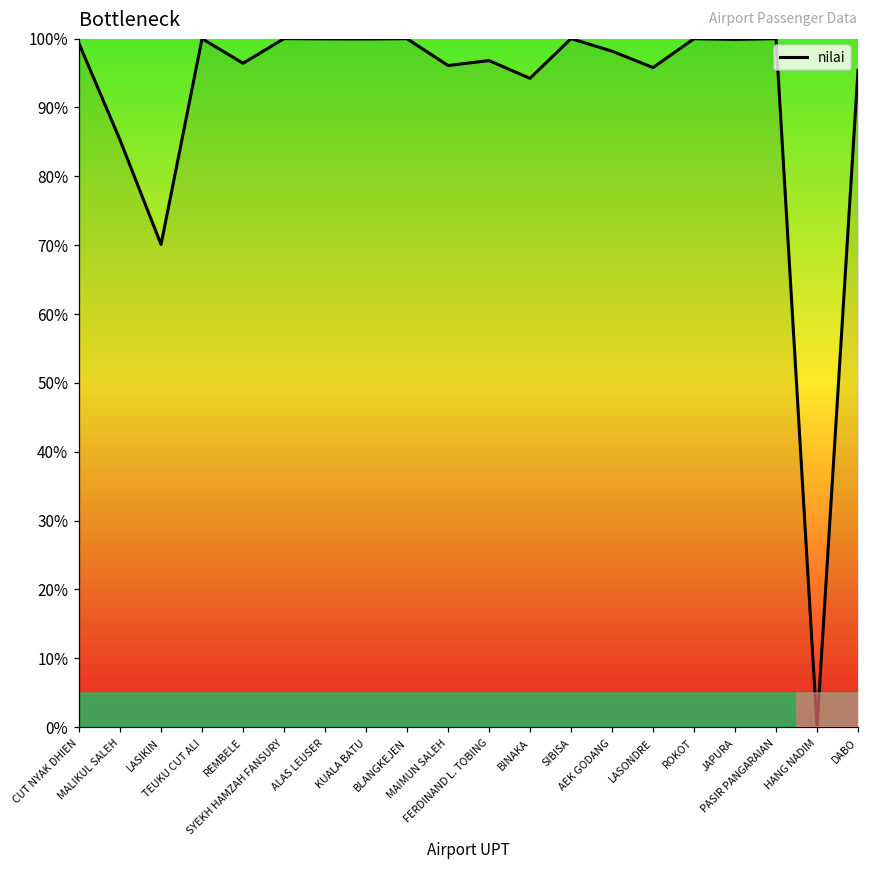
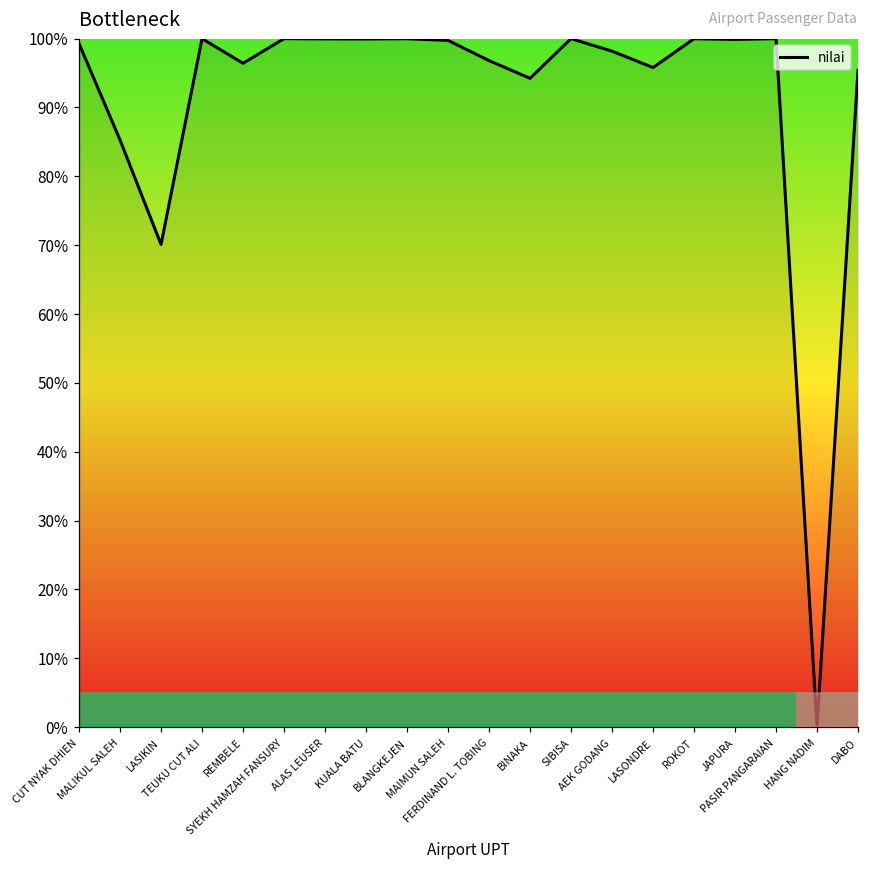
MAIMUN SALEH: 96% -> 100%
